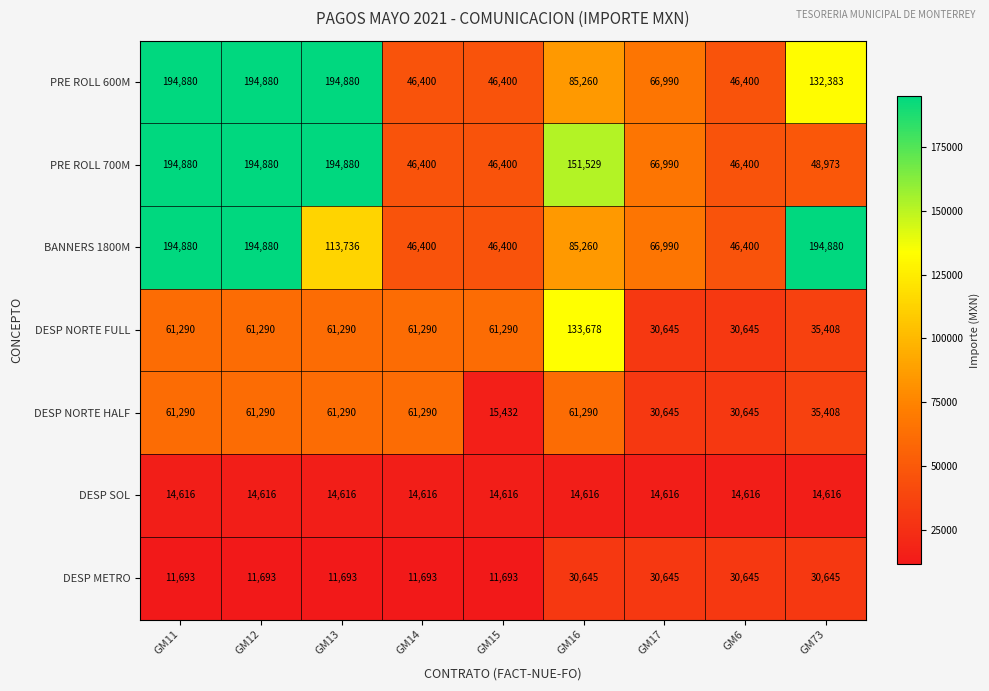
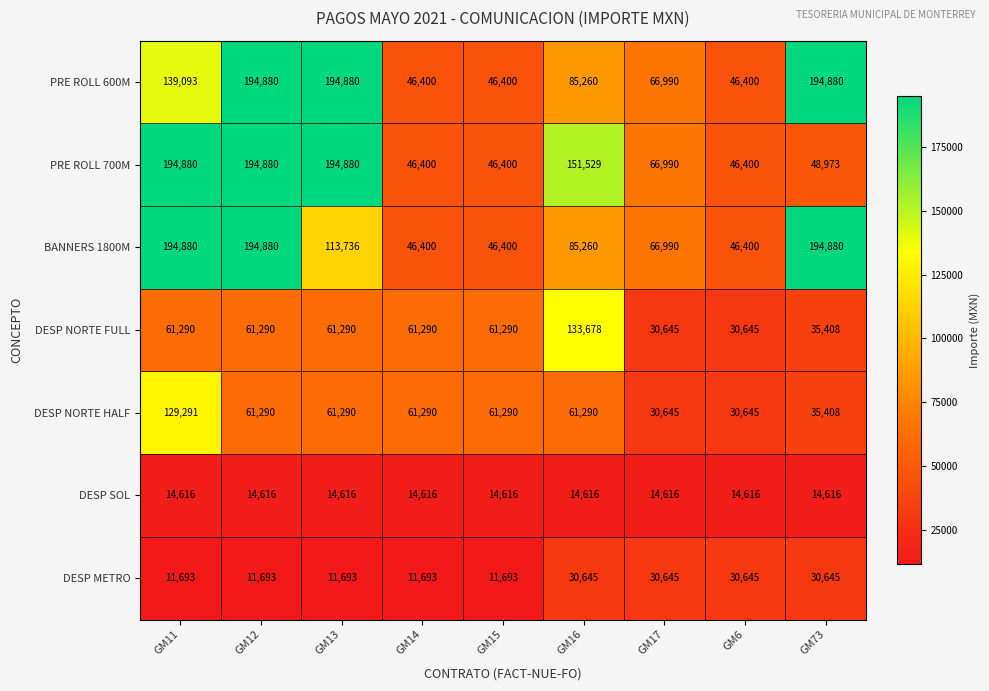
PRE ROLL 600M, GM11: 194,880 -> 139,093
PRE ROLL 600M, GM73: 132,383 -> 194,880
DESP NORTE HALF, GM11: 61,290 -> 129,291
DESP NORTE HALF, GM15: 15,432 -> 61,290
